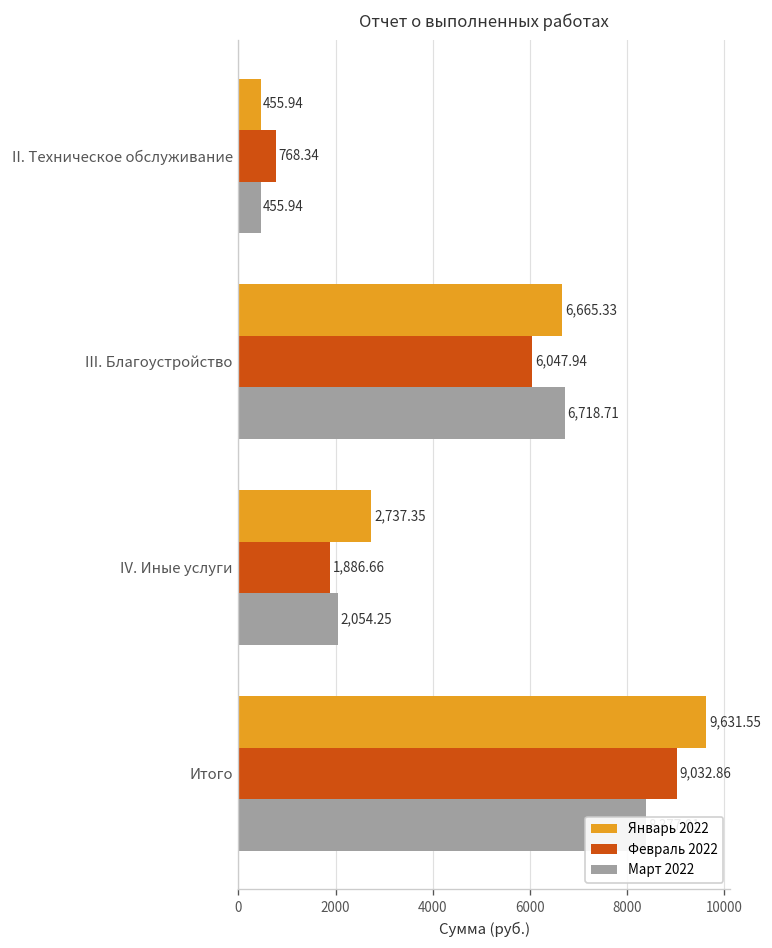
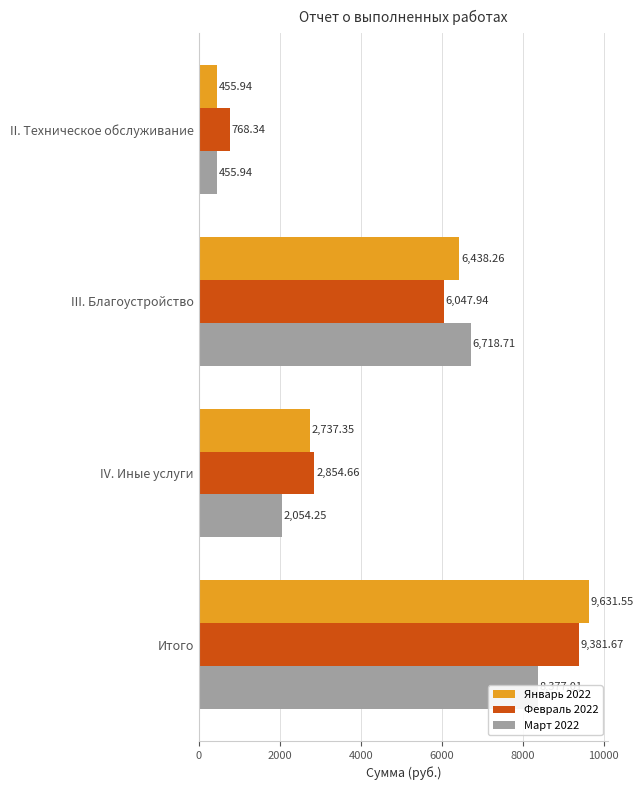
Январь 2022, III. Благоустройство: 6,665.33 -> 6,438.26
Февраль 2022, IV. Иные услуги: 1,886.66 -> 2,854.66
Февраль 2022, Итого: 9,032.86 -> 9,381.67
